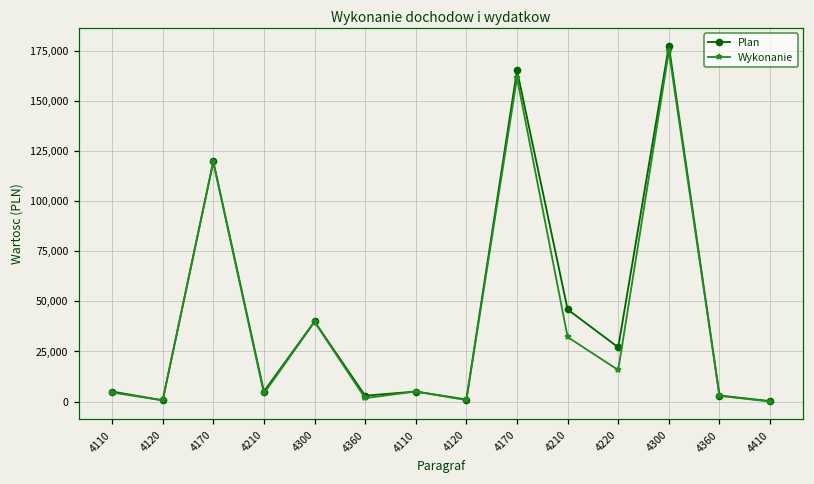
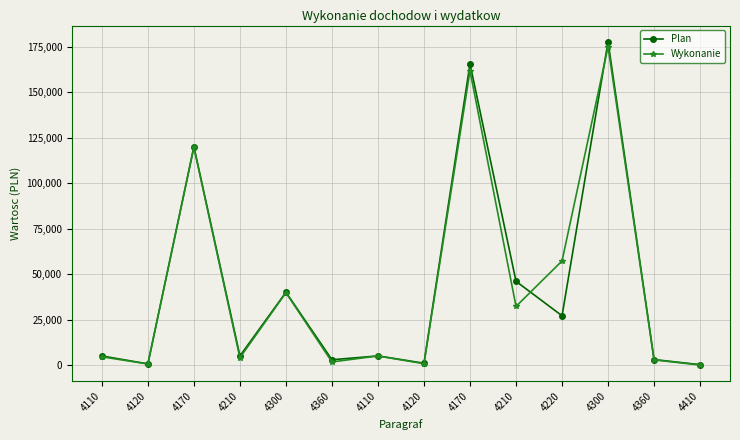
Wykonanie, 4220: 16,000 -> 57,000
